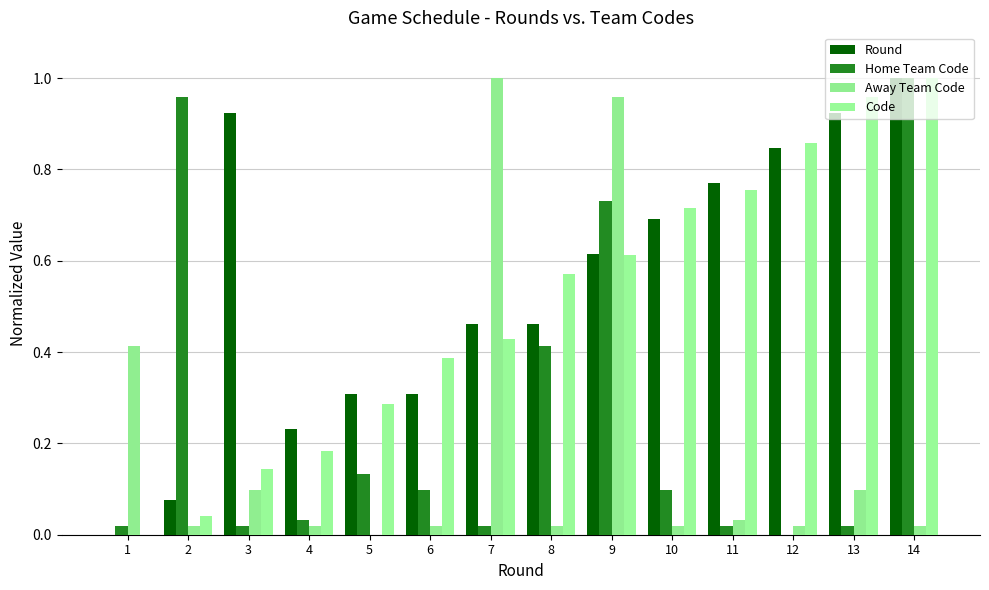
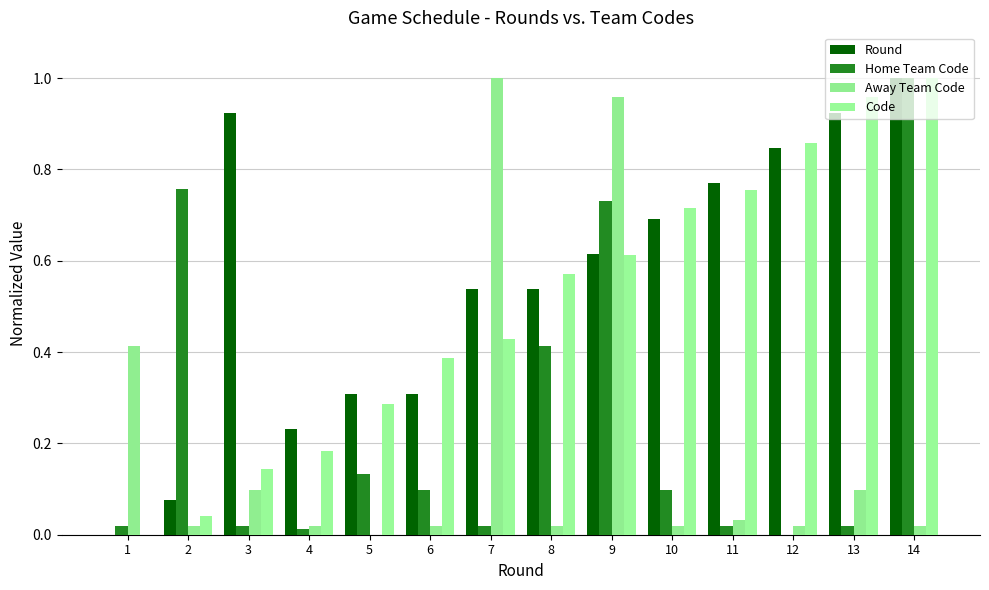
Home Team Code, 2: 0.96 -> 0.76
Home Team Code, 4: 0.03 -> 0.01
Round, 7: 0.46 -> 0.54
Round, 8: 0.46 -> 0.54
